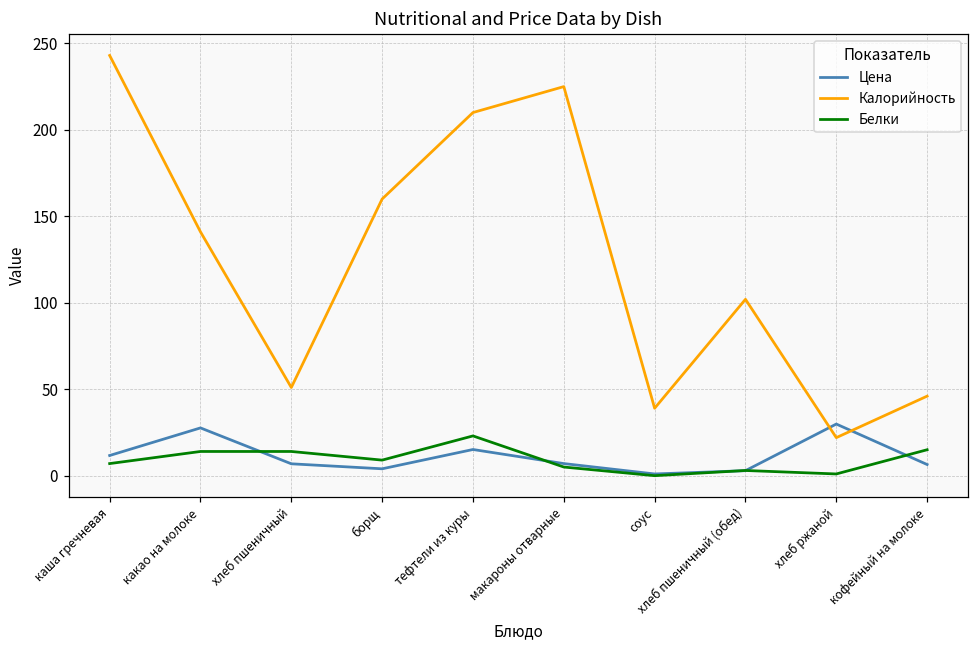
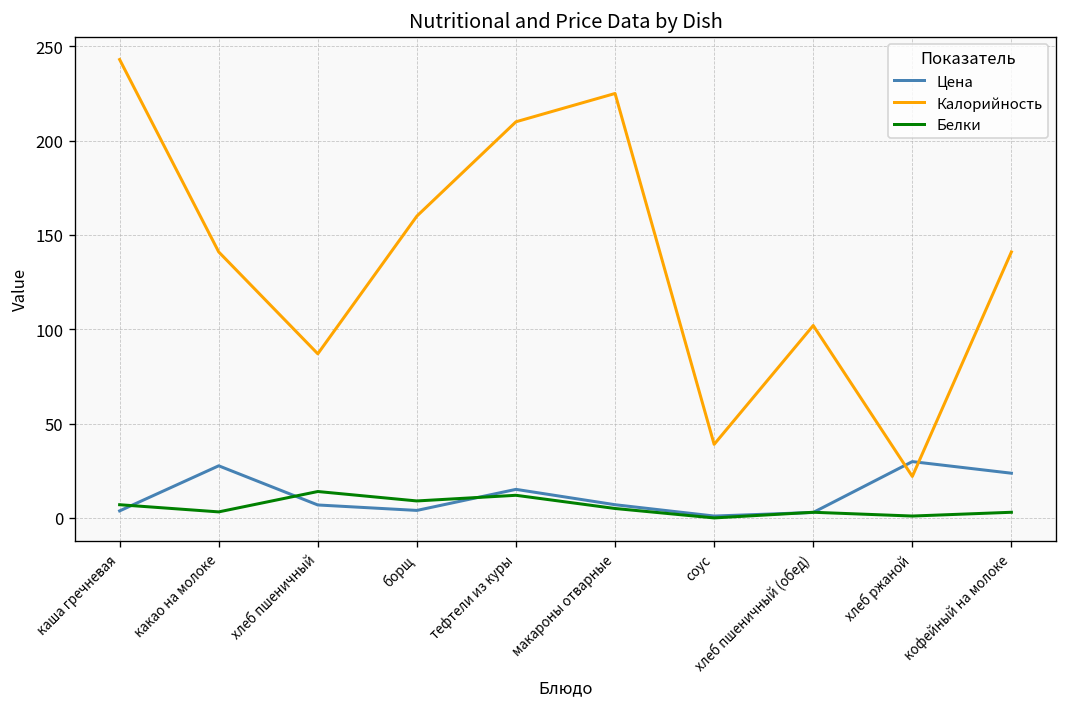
Цена, каша гречневая: 12 -> 4
Белки, какао на молоке: 14 -> 3
Калорийность, хлеб пшеничный: 51 -> 87
Белки, тефтели из куры: 23 -> 12
Цена, кофейный на молоке: 6 -> 24
Калорийность, кофейный на молоке: 46 -> 141
Белки, кофейный на молоке: 15 -> 3
